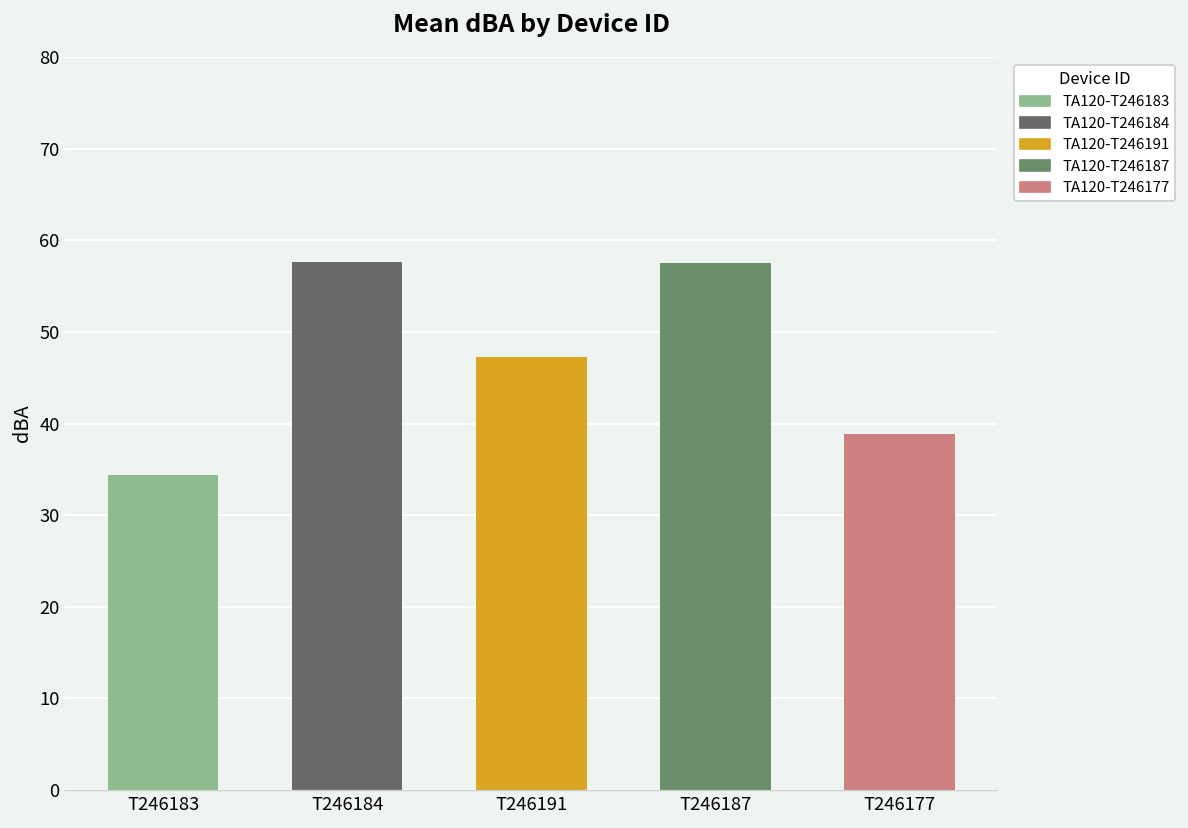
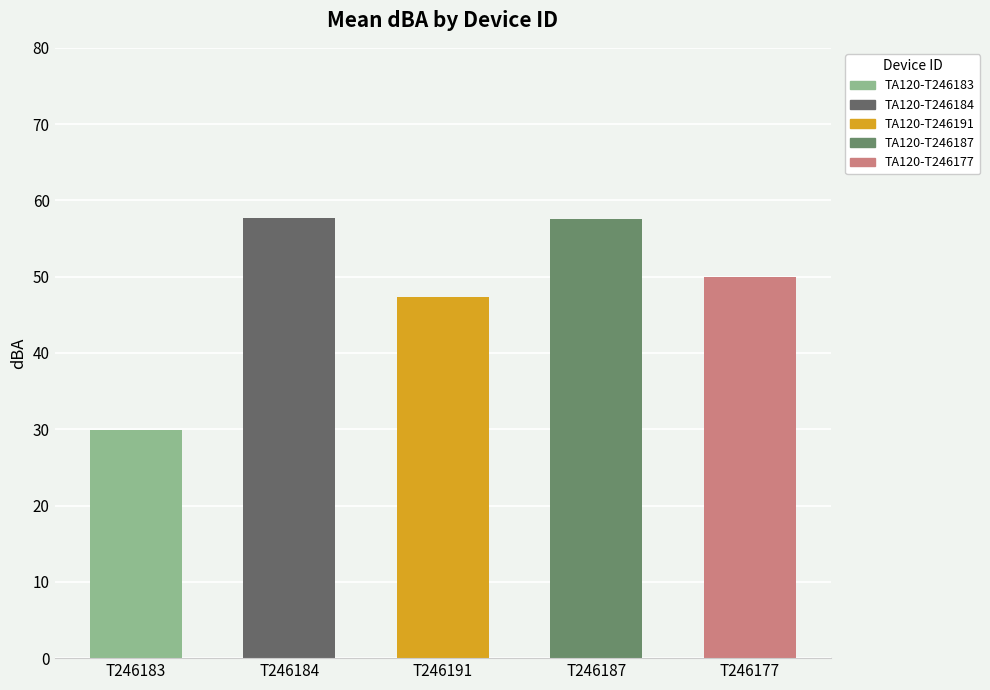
T246183: 34 -> 30
T246177: 39 -> 50
